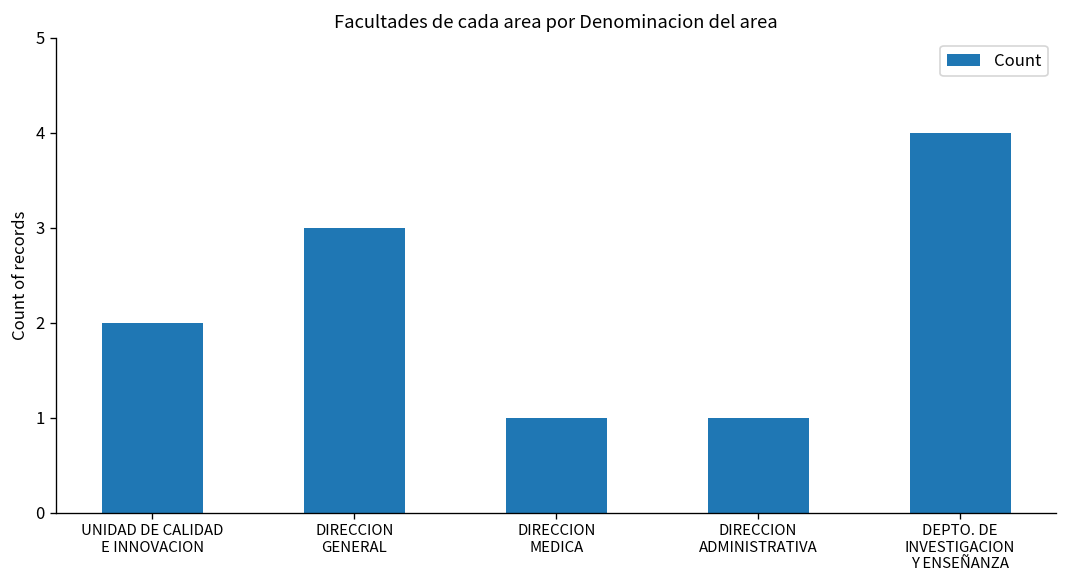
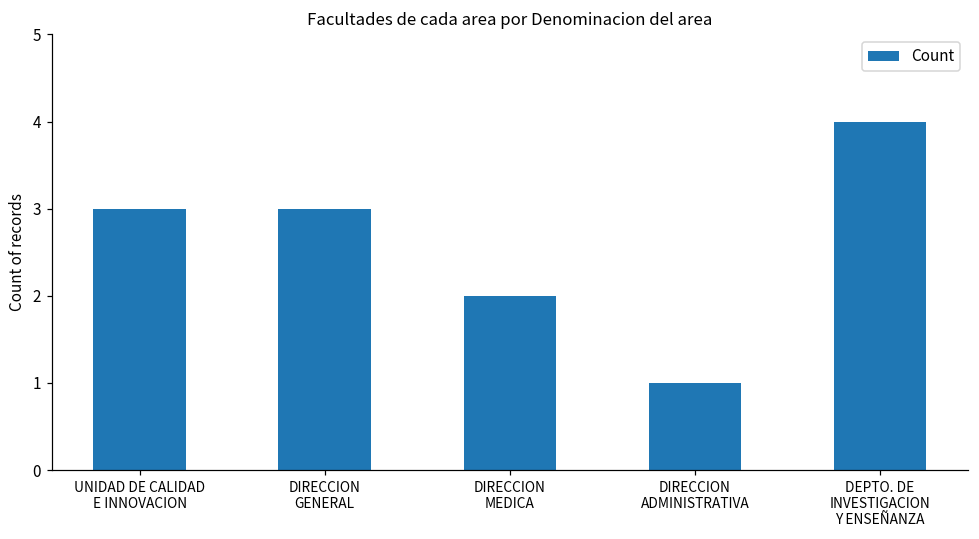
UNIDAD DE CALIDAD E INNOVACION: 2 -> 3
DIRECCION MEDICA: 1 -> 2
